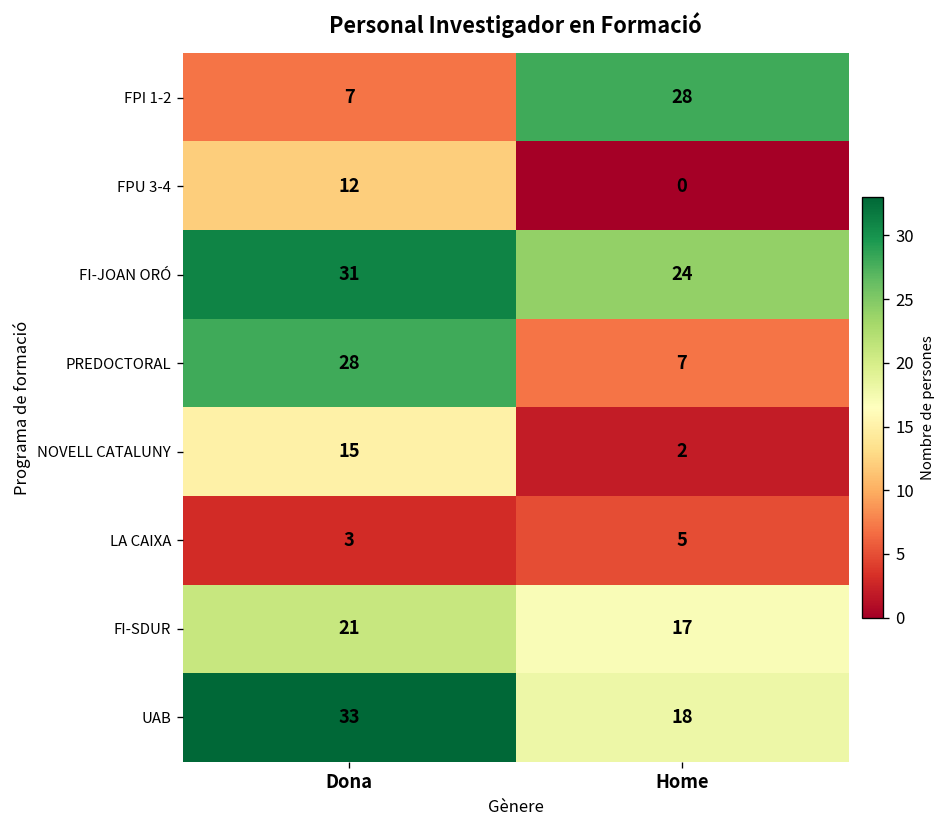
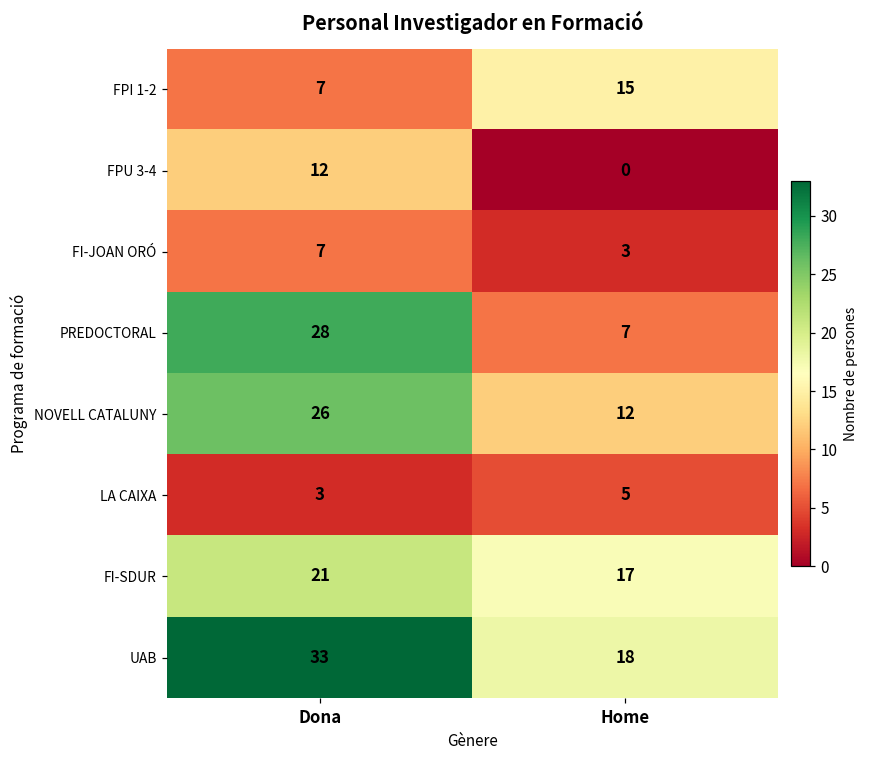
FPI 1-2, Home: 28 -> 15
FI-JOAN ORÓ, Dona: 31 -> 7
FI-JOAN ORÓ, Home: 24 -> 3
NOVELL CATALUNY, Dona: 15 -> 26
NOVELL CATALUNY, Home: 2 -> 12
